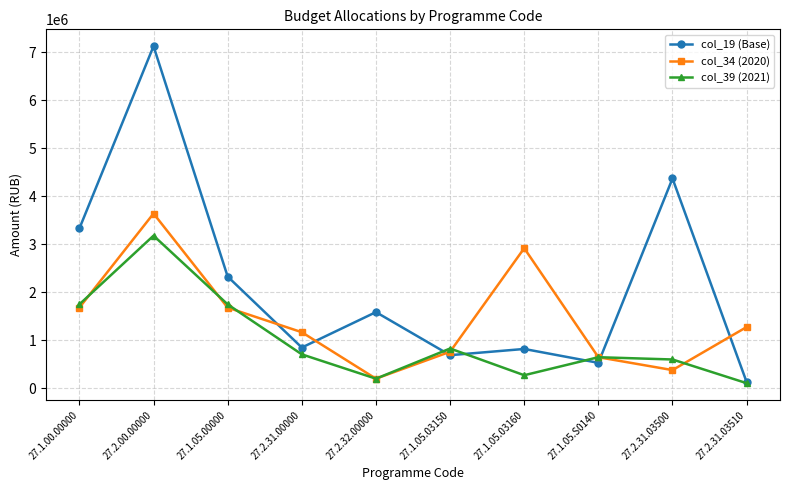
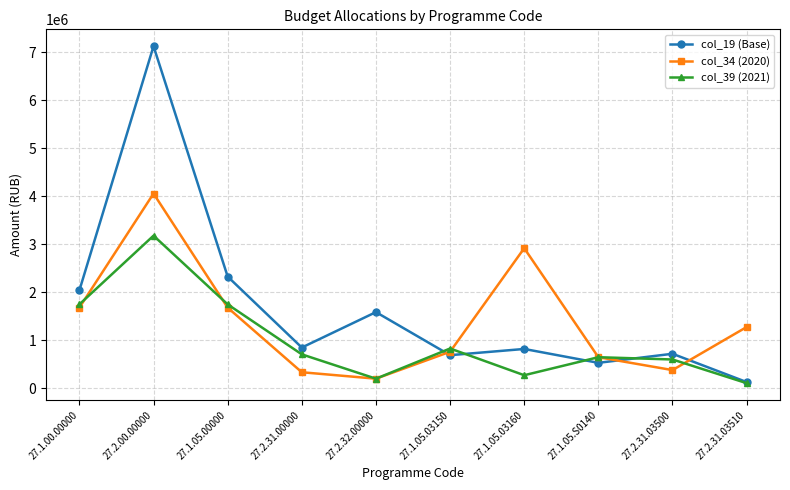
col_19 (Base), 27.1.00.00000: 3300000 -> 2000000
col_34 (2020), 27.2.00.00000: 3600000 -> 4100000
col_34 (2020), 27.2.31.00000: 1200000 -> 300000
col_19 (Base), 27.2.31.03500: 4400000 -> 700000
